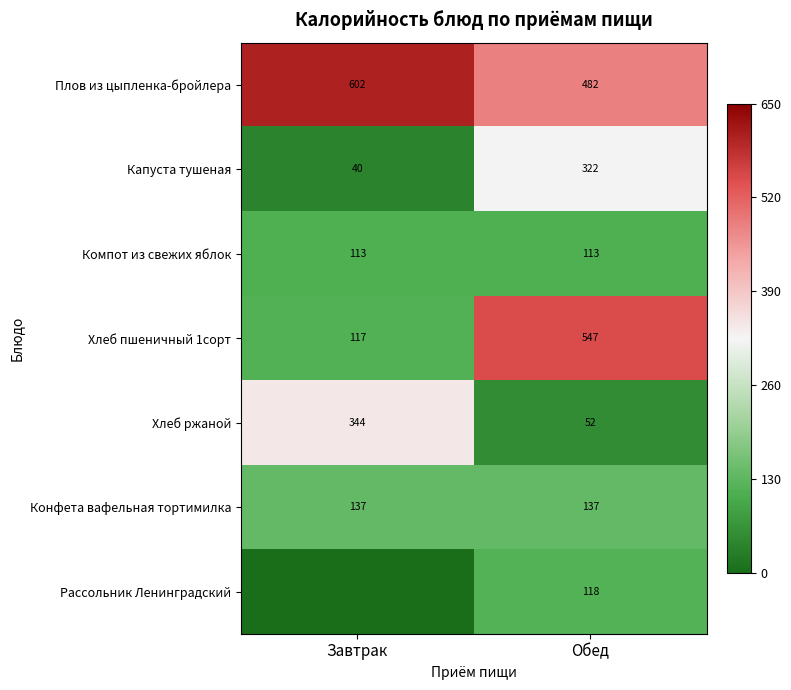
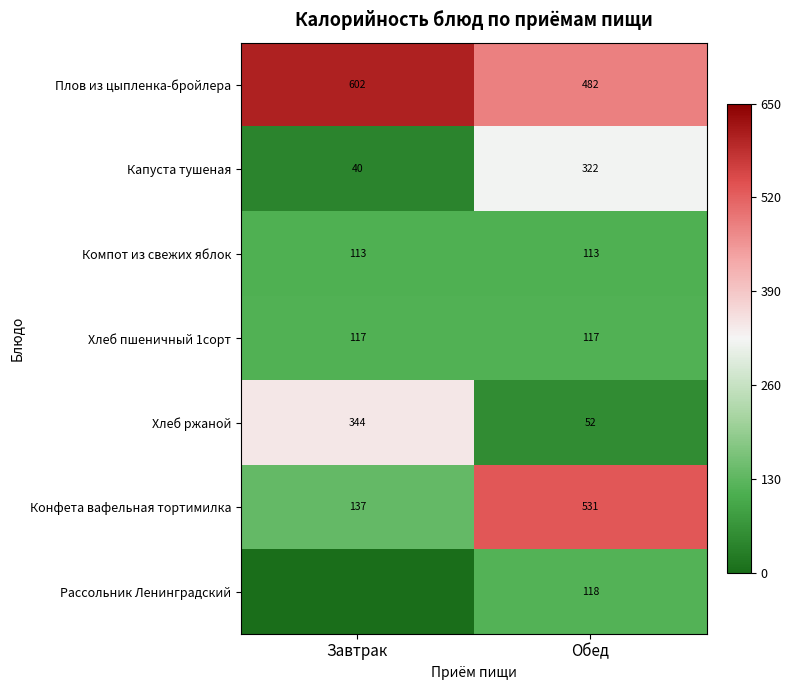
Хлеб пшеничный 1сорт, Обед: 547 -> 117
Конфета вафельная тортимилка, Обед: 137 -> 531
